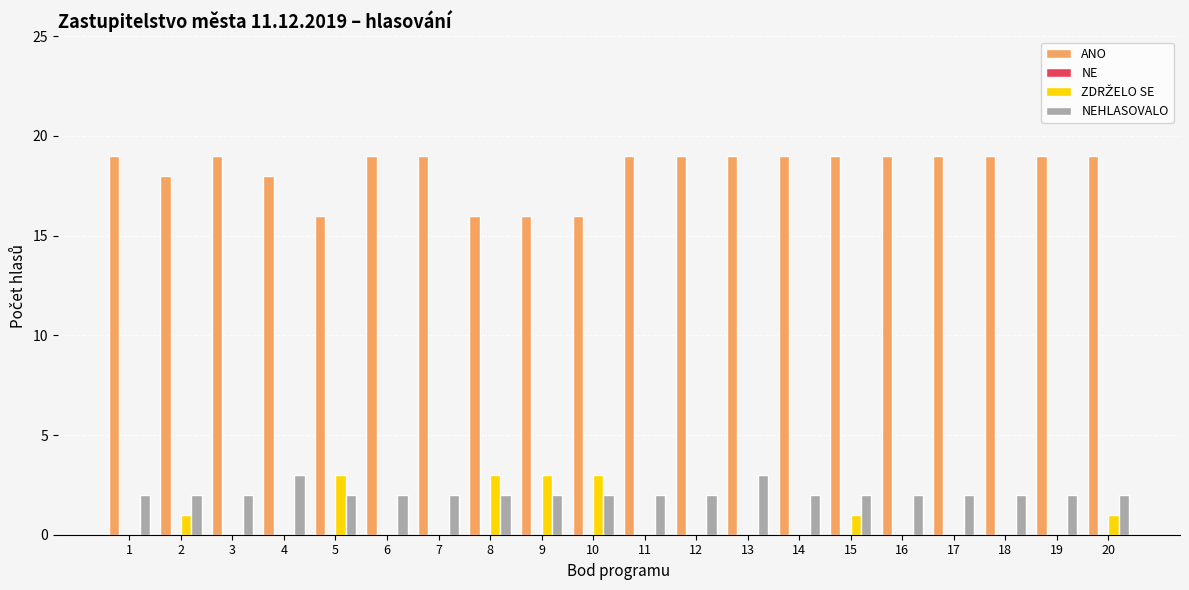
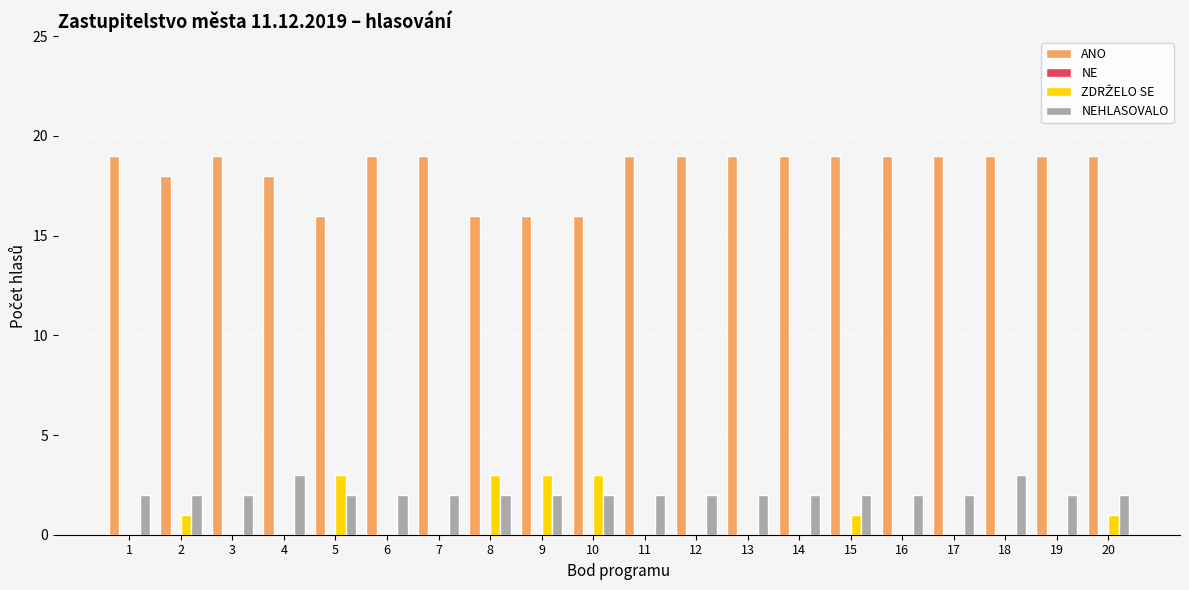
NEHLASOVALO, 13: 3 -> 2
NEHLASOVALO, 18: 2 -> 3
